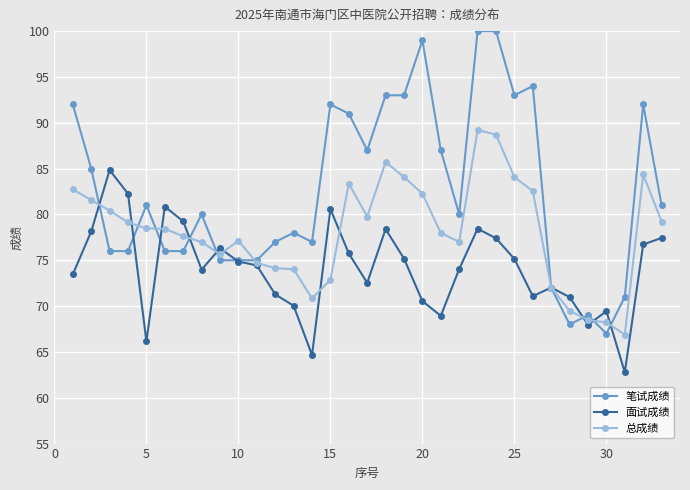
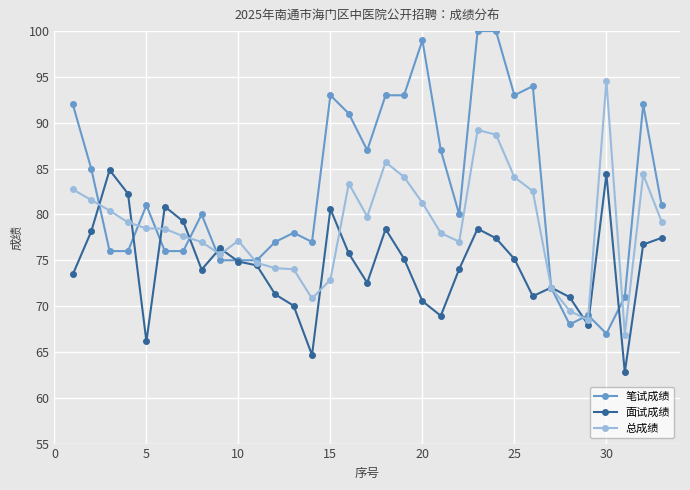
笔试成绩, 15: 92 -> 93
总成绩, 20: 82 -> 81
面试成绩, 30: 69 -> 84
总成绩, 30: 68 -> 95
